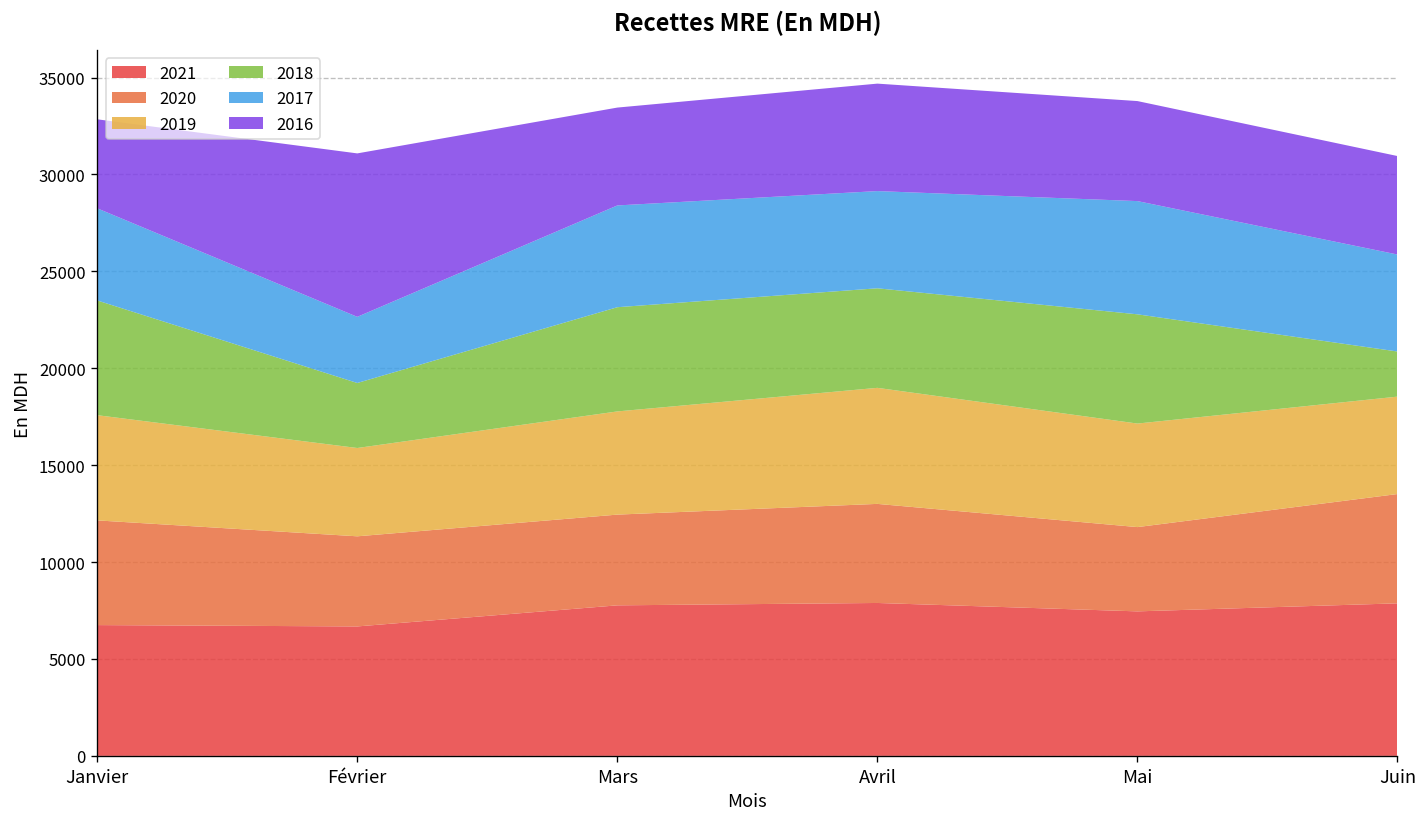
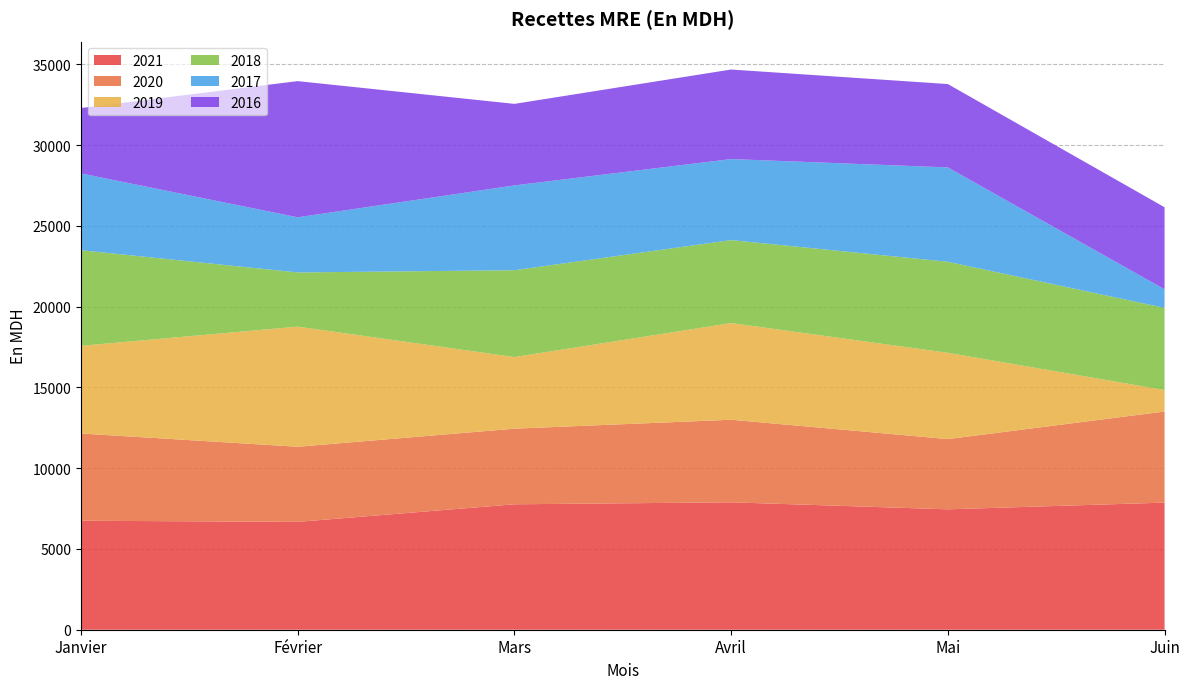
2016, Janvier: 4600 -> 4100
2019, Février: 4600 -> 7400
2019, Mars: 5300 -> 4400
2019, Juin: 5000 -> 1300
2018, Juin: 2300 -> 5100
2017, Juin: 5000 -> 1100
